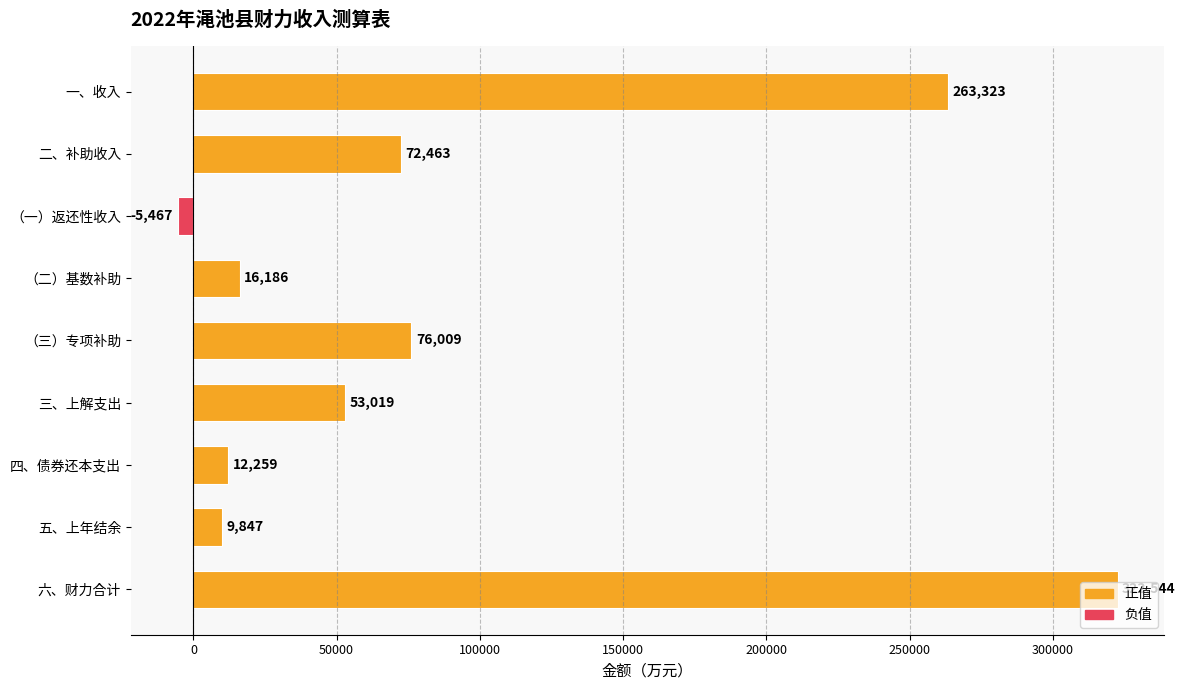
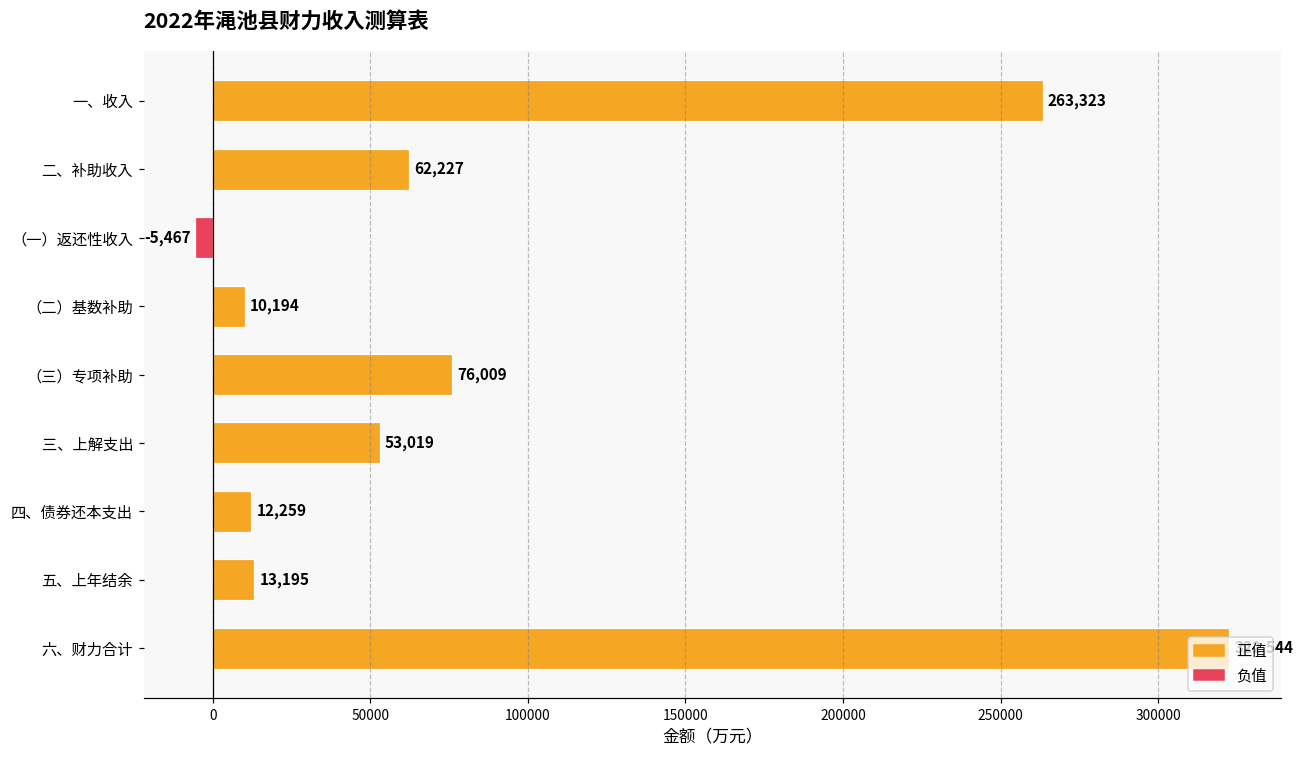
二、补助收入: 72,463 -> 62,227
（二）基数补助: 16,186 -> 10,194
五、上年结余: 9,847 -> 13,195
